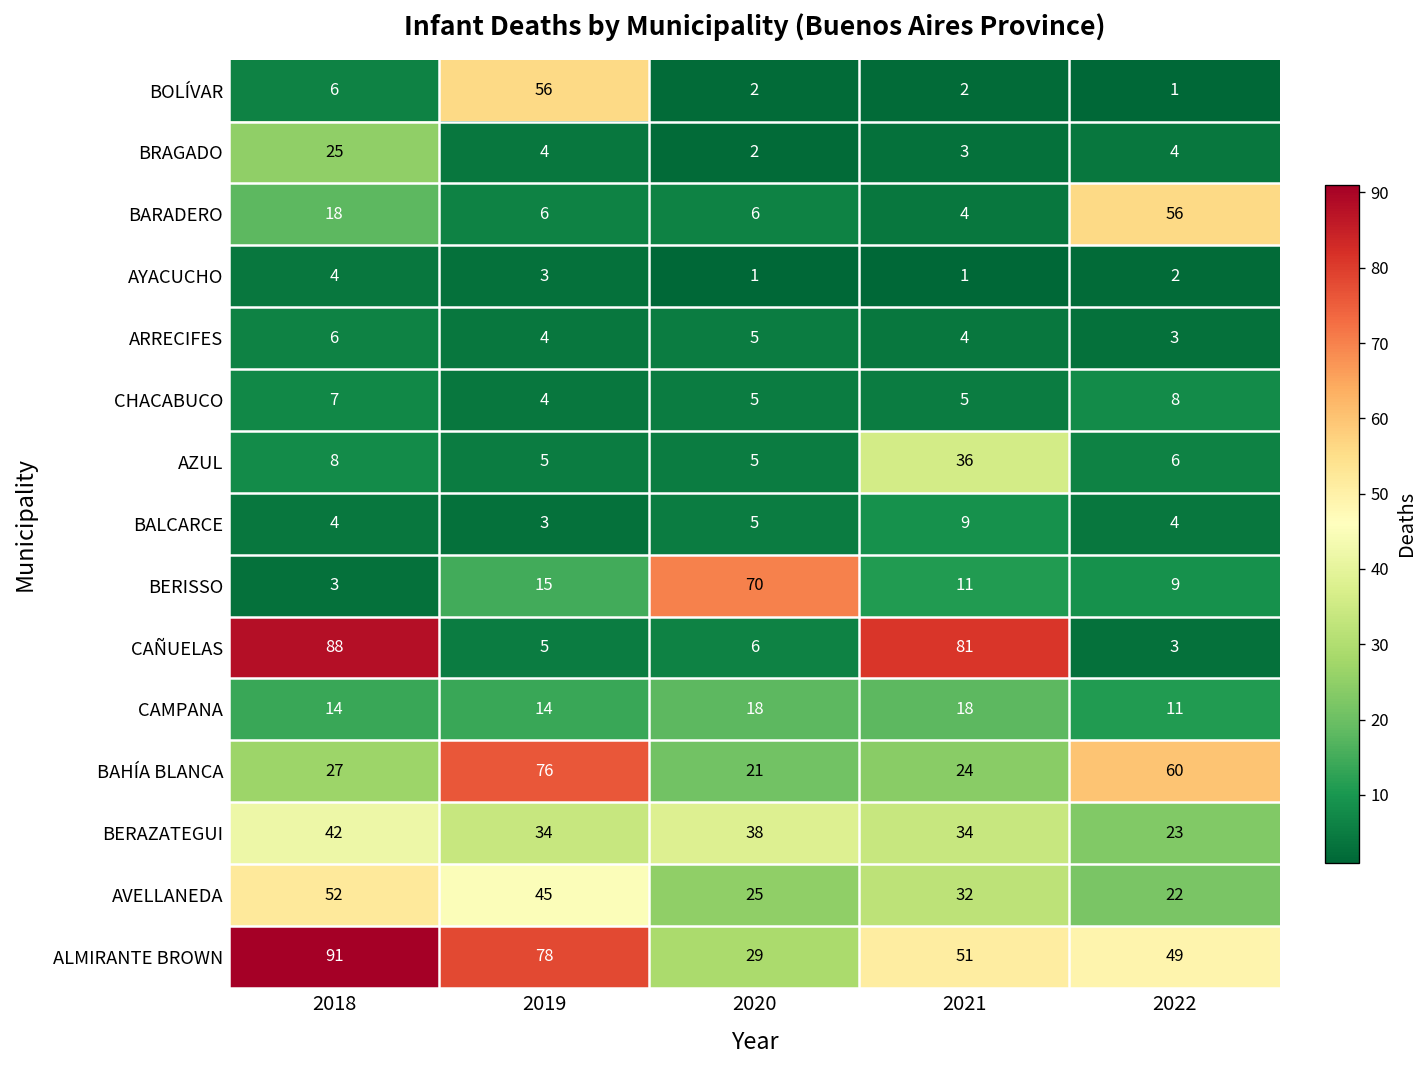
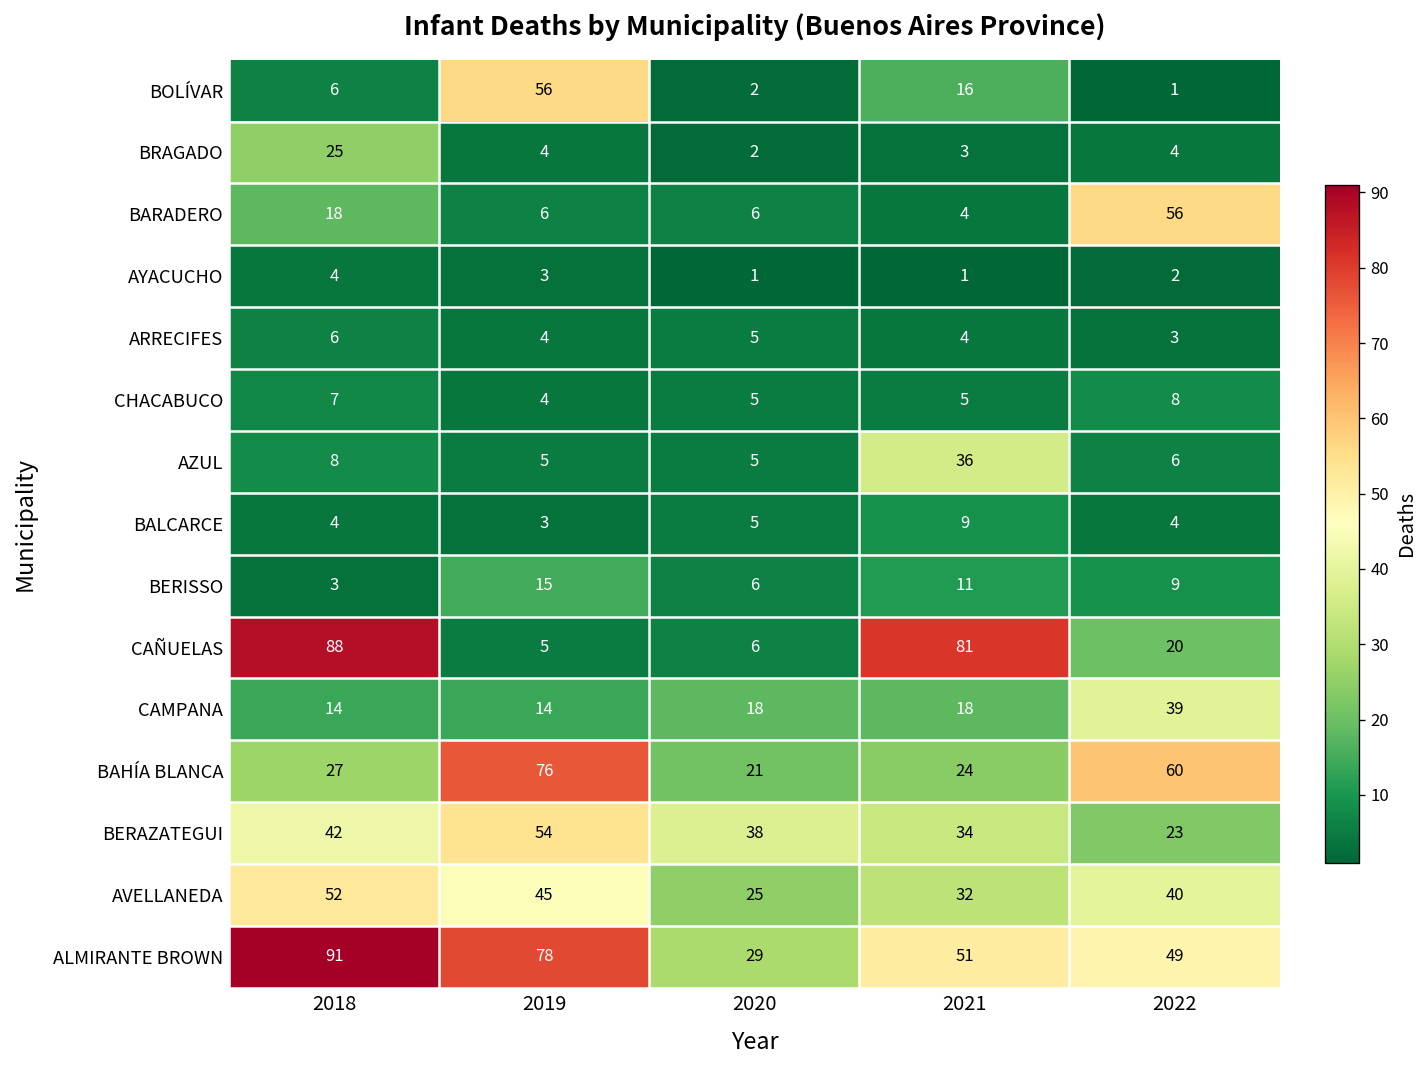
BOLÍVAR, 2021: 2 -> 16
BERISSO, 2020: 70 -> 6
CAÑUELAS, 2022: 3 -> 20
CAMPANA, 2022: 11 -> 39
BERAZATEGUI, 2019: 34 -> 54
AVELLANEDA, 2022: 22 -> 40
